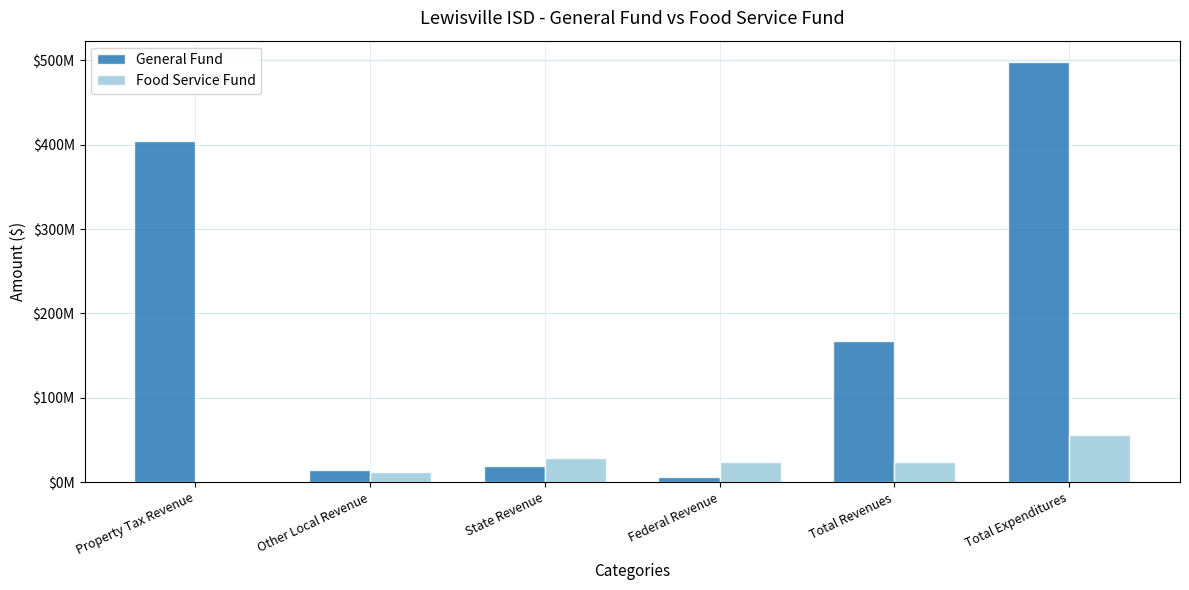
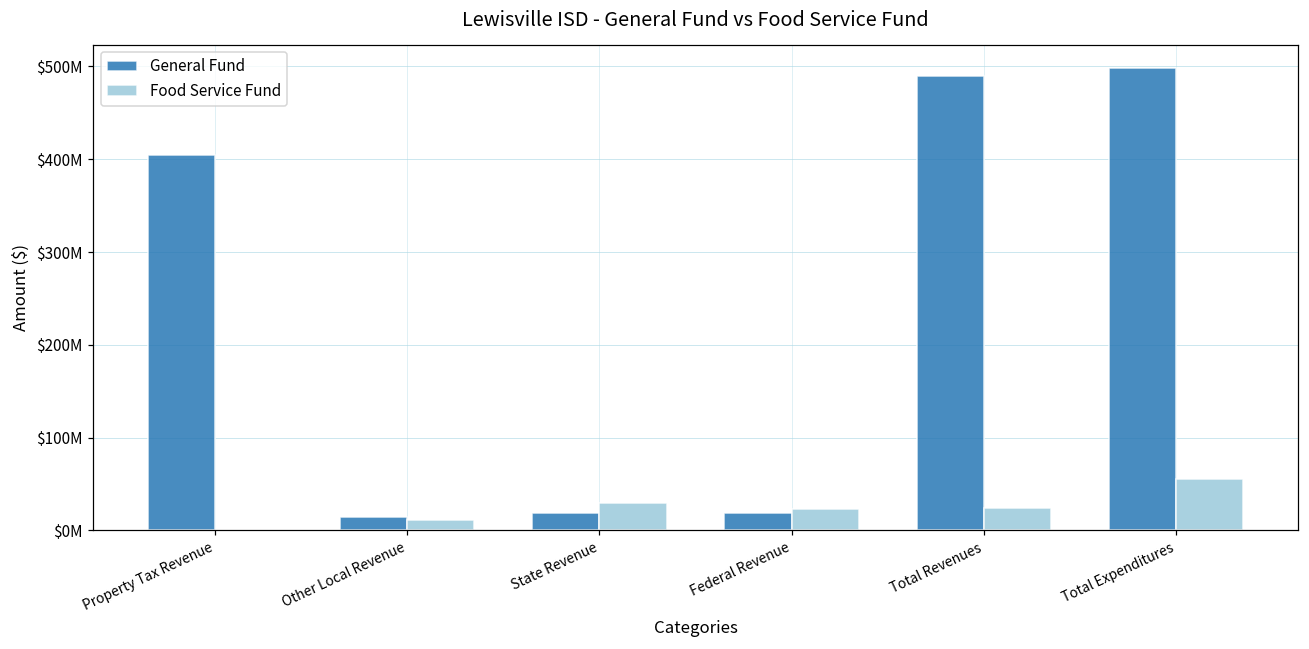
General Fund, Federal Revenue: $10000000 -> $20000000
General Fund, Total Revenues: $170000000 -> $490000000
